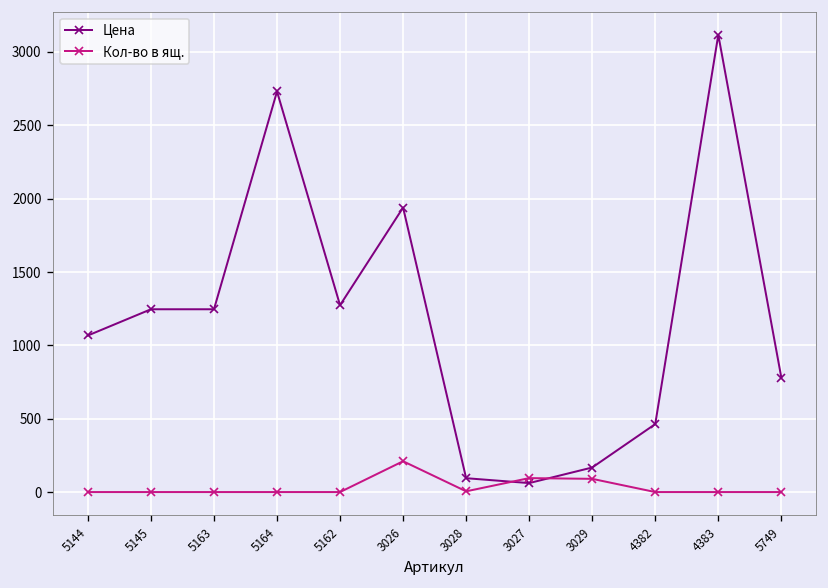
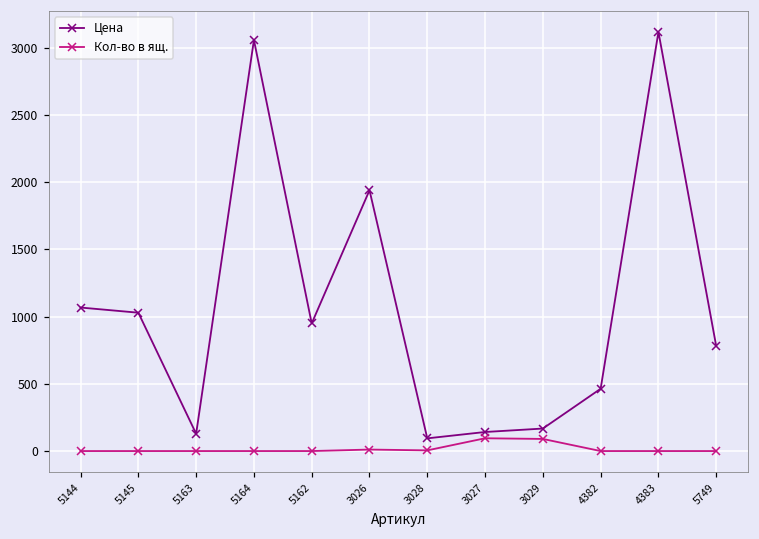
Цена, 5145: 1250 -> 1030
Цена, 5163: 1250 -> 130
Цена, 5164: 2730 -> 3060
Цена, 5162: 1270 -> 950
Кол-во в ящ., 3026: 210 -> 10
Цена, 3027: 60 -> 140
